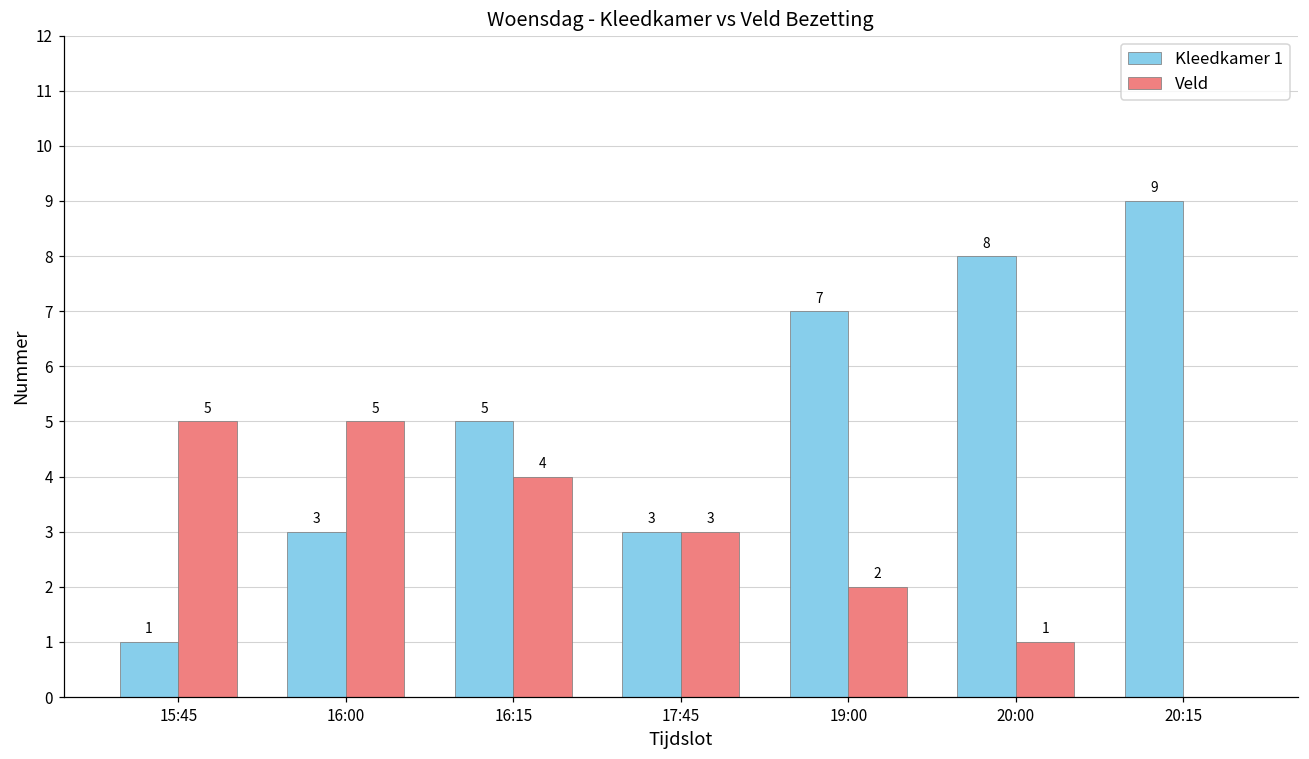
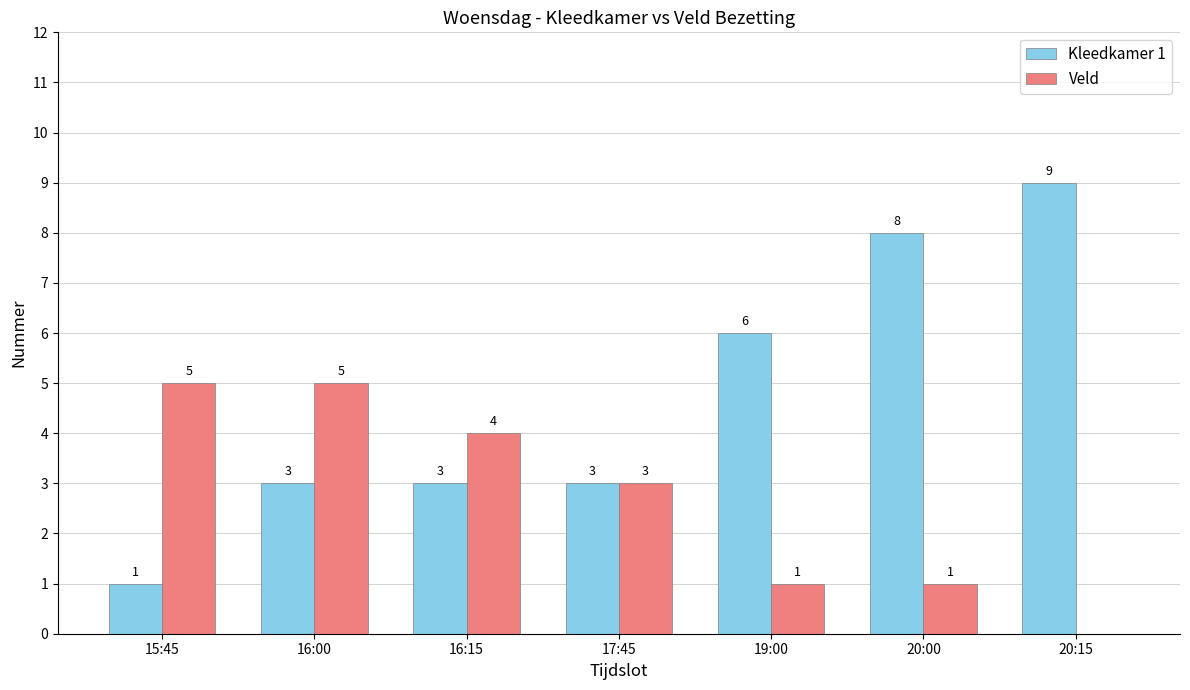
Kleedkamer 1, 16:15: 5 -> 3
Kleedkamer 1, 19:00: 7 -> 6
Veld, 19:00: 2 -> 1
